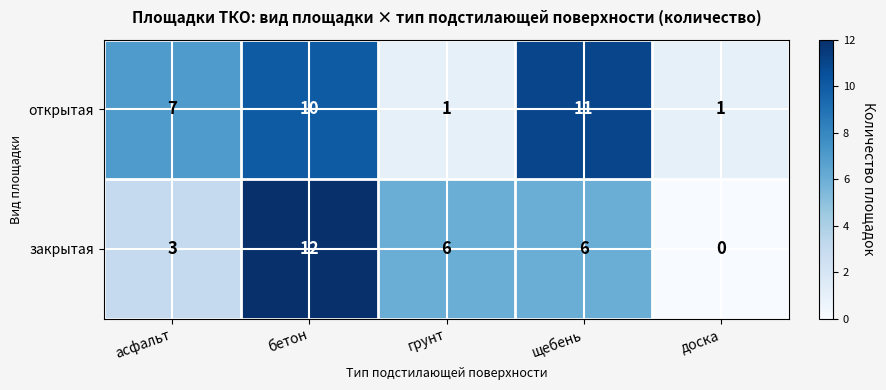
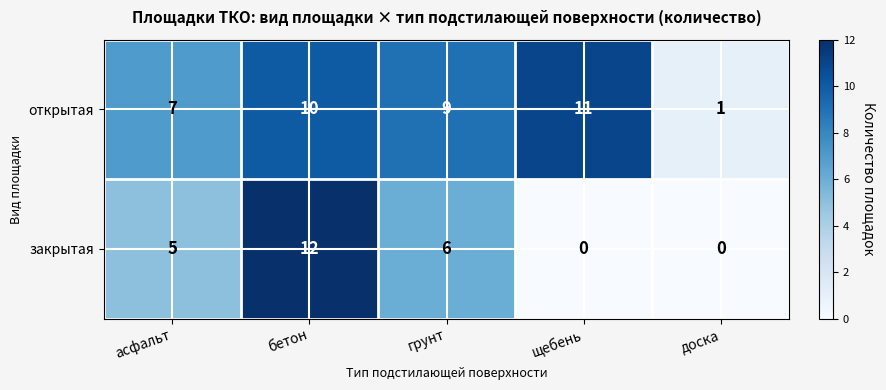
открытая, грунт: 1 -> 9
закрытая, асфальт: 3 -> 5
закрытая, щебень: 6 -> 0
